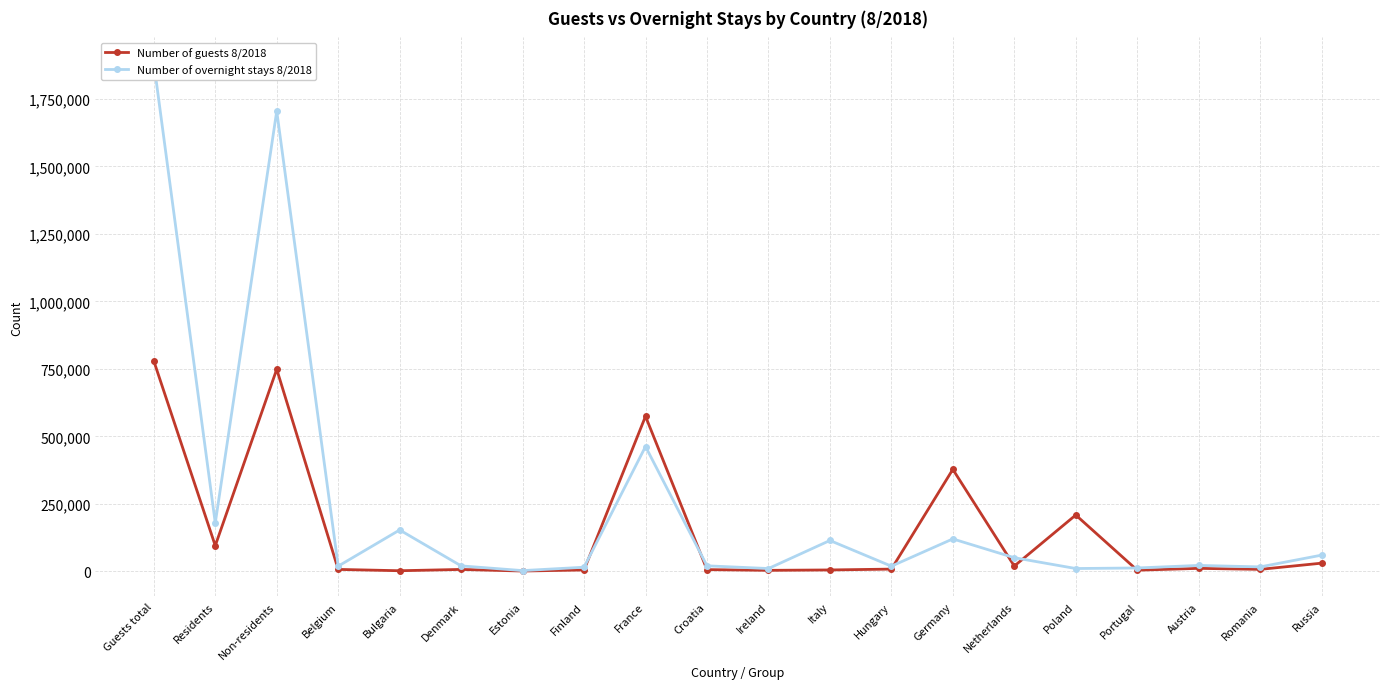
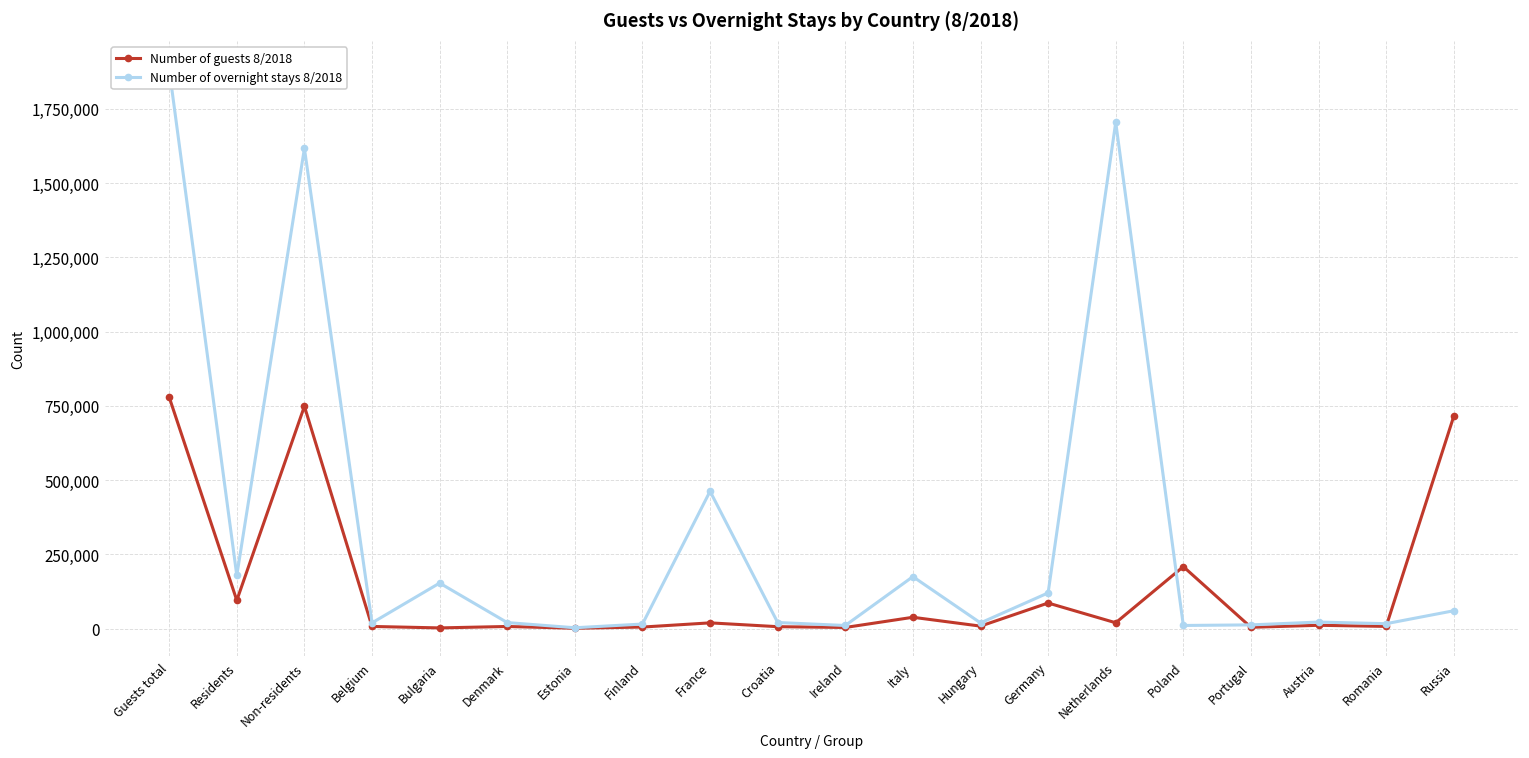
Number of overnight stays 8/2018, Non-residents: 1,700,000 -> 1,620,000
Number of guests 8/2018, France: 570,000 -> 20,000
Number of guests 8/2018, Italy: 10,000 -> 40,000
Number of overnight stays 8/2018, Italy: 110,000 -> 170,000
Number of guests 8/2018, Germany: 380,000 -> 90,000
Number of overnight stays 8/2018, Netherlands: 50,000 -> 1,700,000
Number of guests 8/2018, Russia: 30,000 -> 710,000
